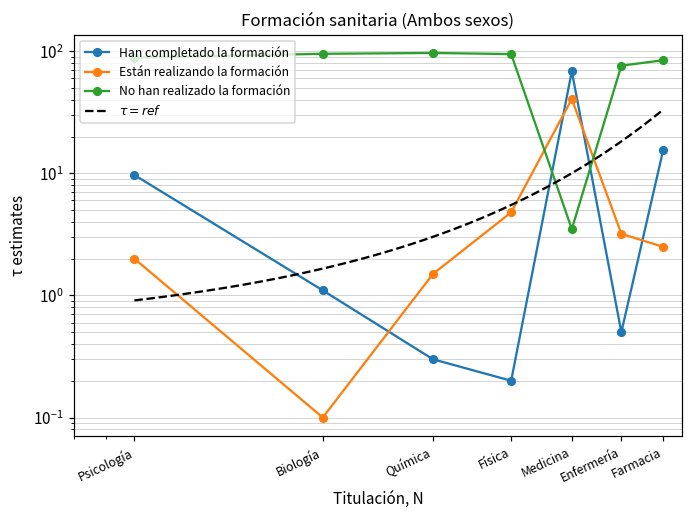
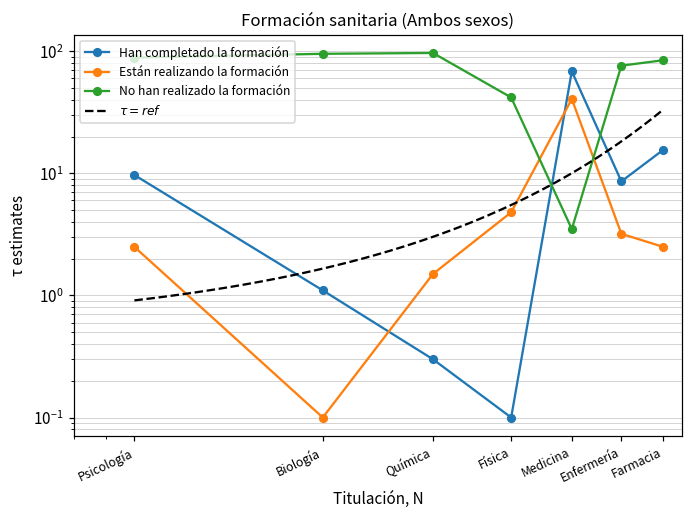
Están realizando la formación, Psicología: 2.0 -> 2.5
Han completado la formación, Física: 0.2 -> 0.1
No han realizado la formación, Física: 100 -> 42
Han completado la formación, Enfermería: 0.5 -> 9
